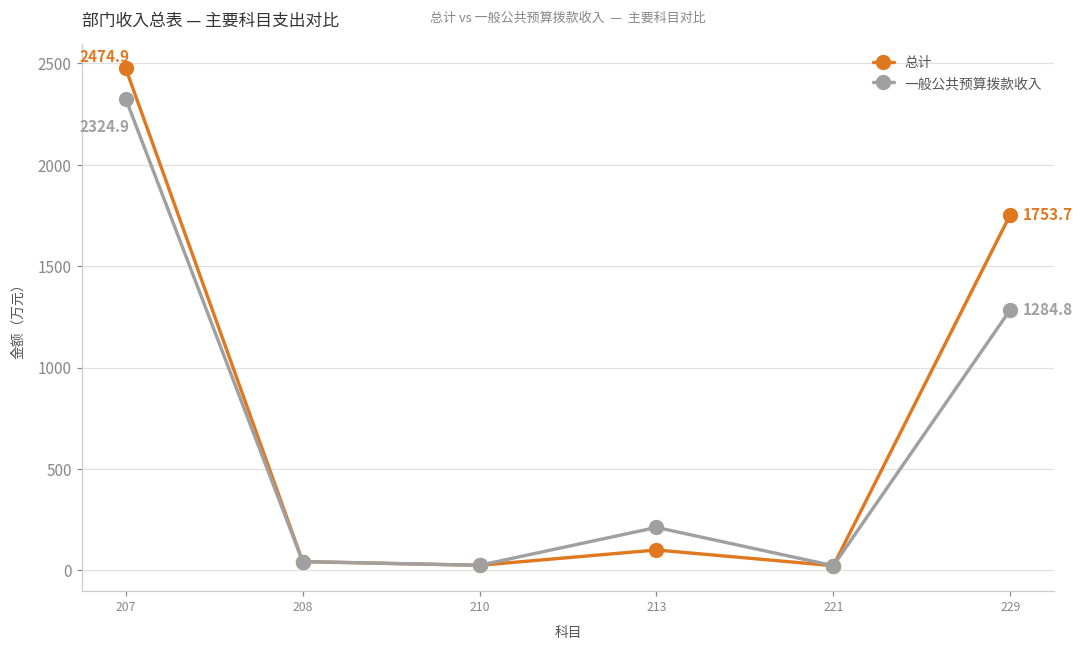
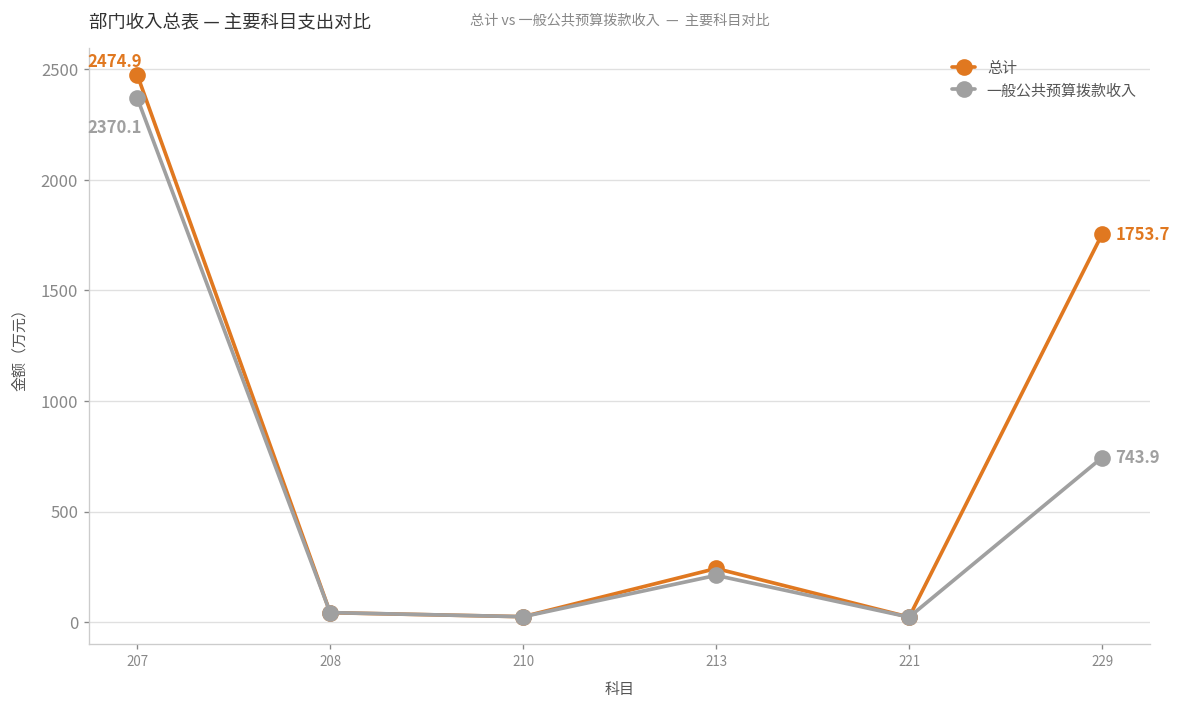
一般公共预算拨款收入, 207: 2324.9 -> 2370.1
总计, 213: 100 -> 240
一般公共预算拨款收入, 229: 1284.8 -> 743.9
